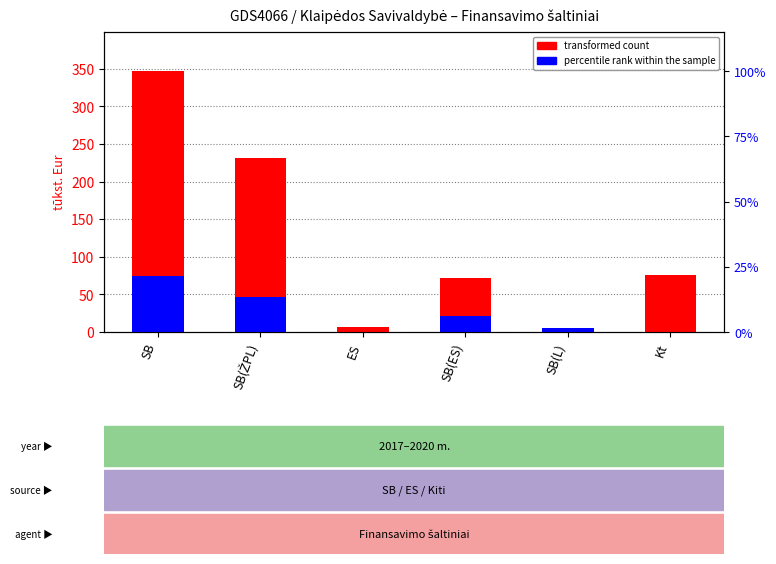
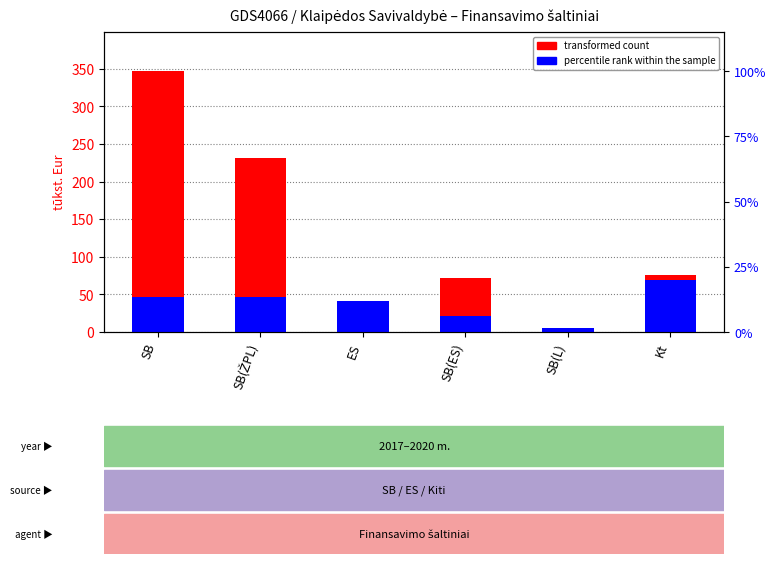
percentile rank within the sample, SB: 70 -> 50
percentile rank within the sample, ES: 0 -> 40
percentile rank within the sample, Kt: 0 -> 70
